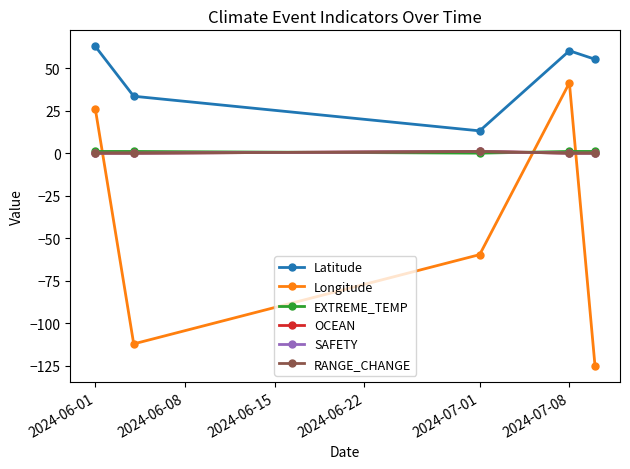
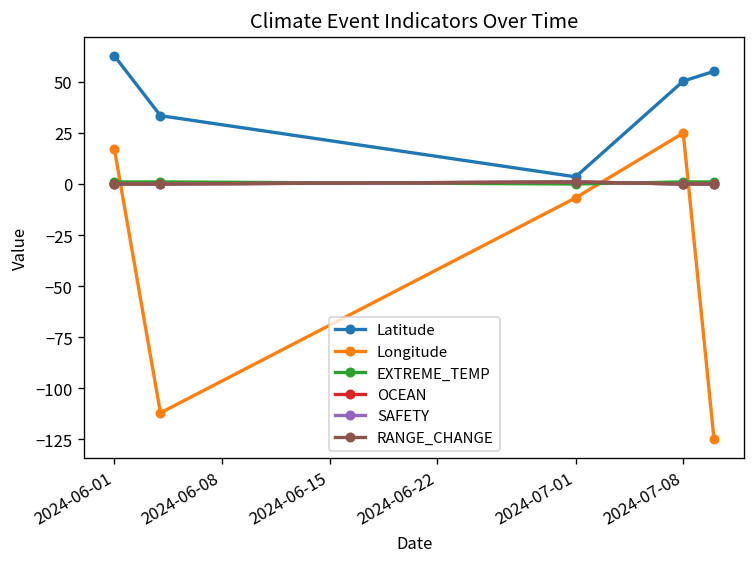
Longitude, 2024-06-01: 26 -> 17
Latitude, 2024-07-01: 13 -> 4
Longitude, 2024-07-01: -60 -> -7
Latitude, 2024-07-08: 60 -> 50
Longitude, 2024-07-08: 41 -> 25
